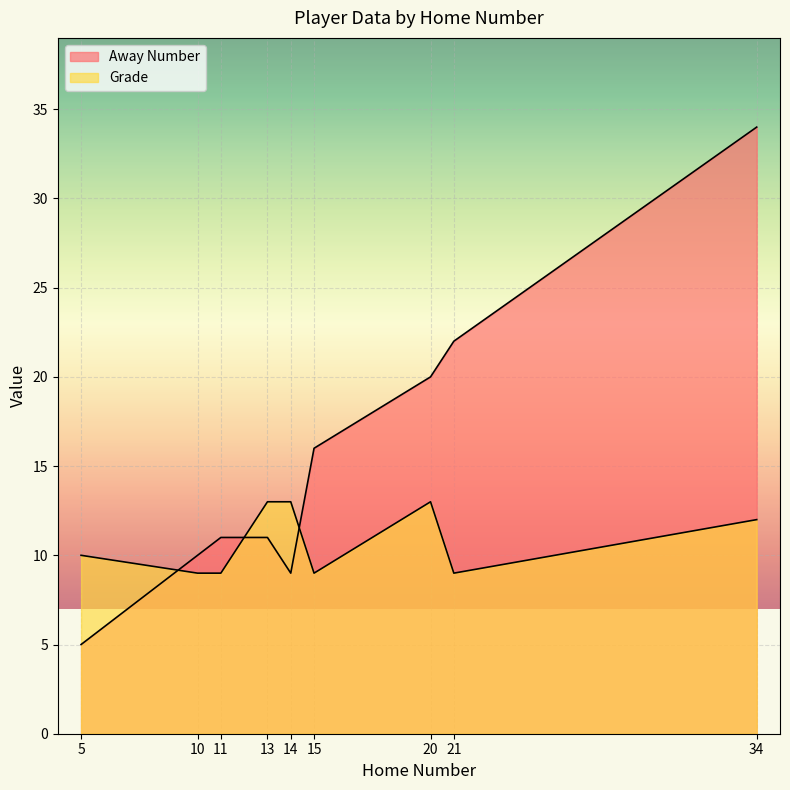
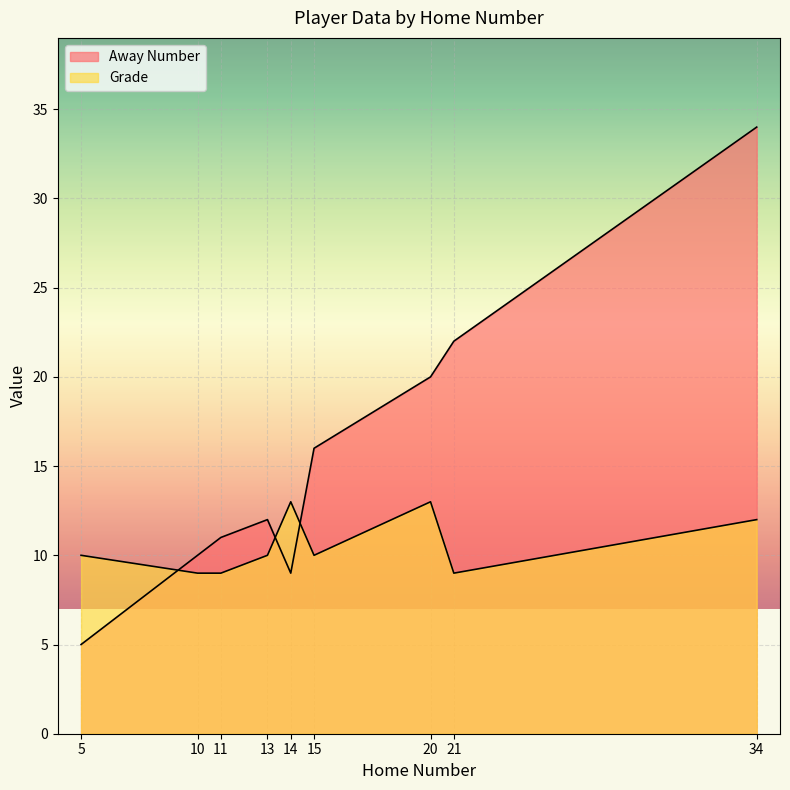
Away Number, 13: 11 -> 12
Grade, 13: 13 -> 10
Grade, 15: 9 -> 10
